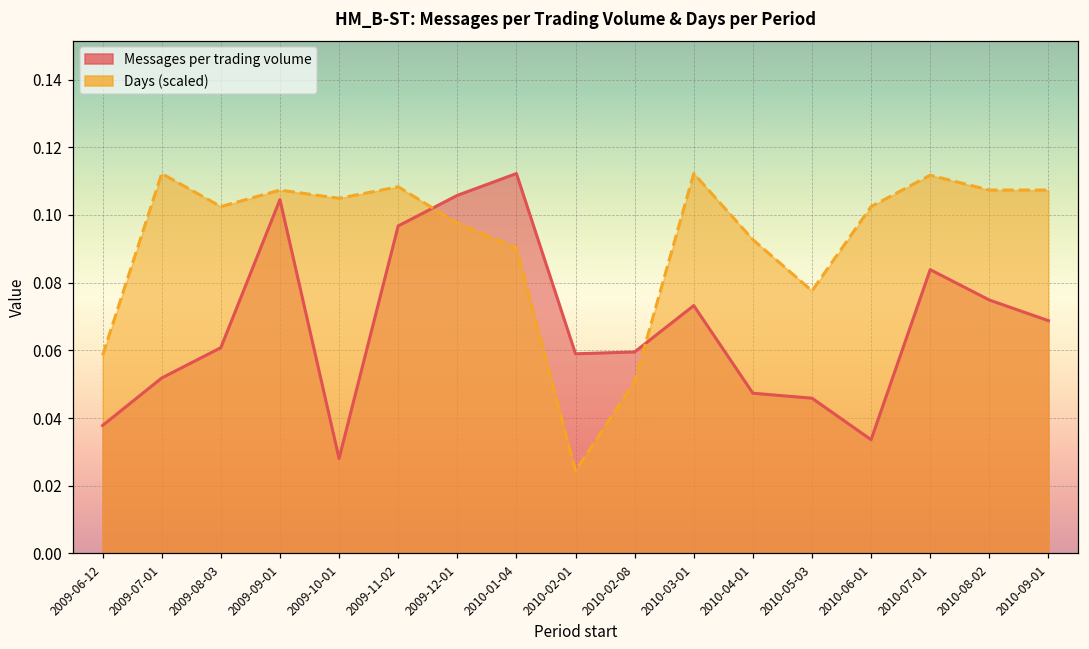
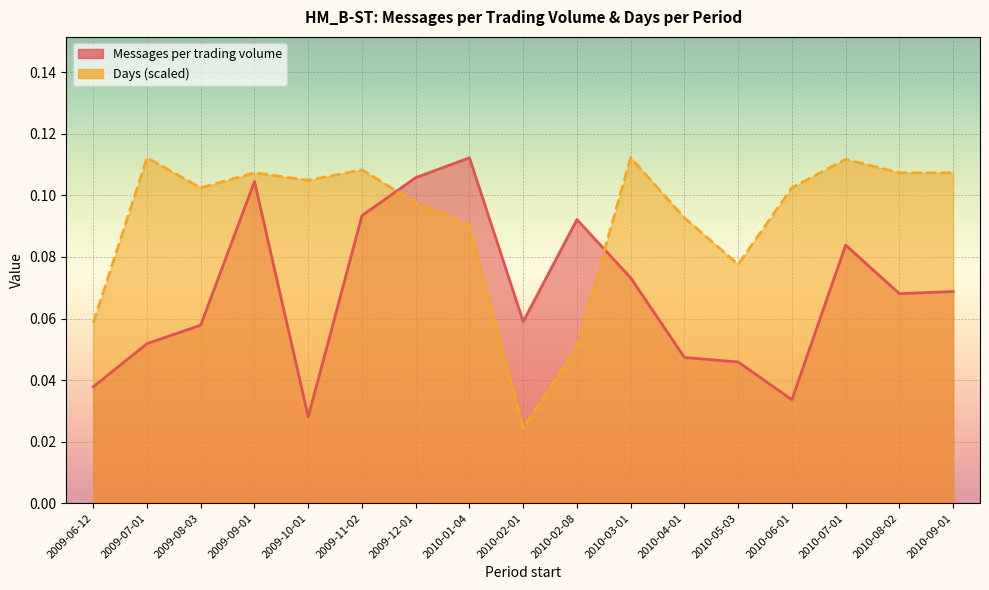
Messages per trading volume, 2009-08-03: 0.061 -> 0.058
Messages per trading volume, 2009-11-02: 0.097 -> 0.093
Messages per trading volume, 2010-02-08: 0.060 -> 0.092
Messages per trading volume, 2010-08-02: 0.075 -> 0.068
